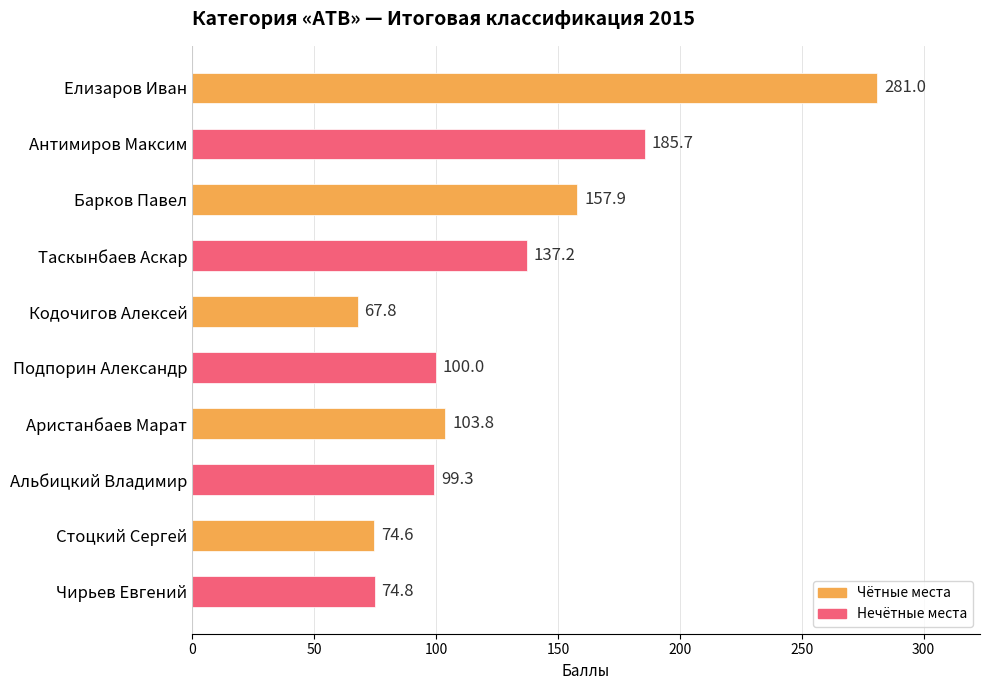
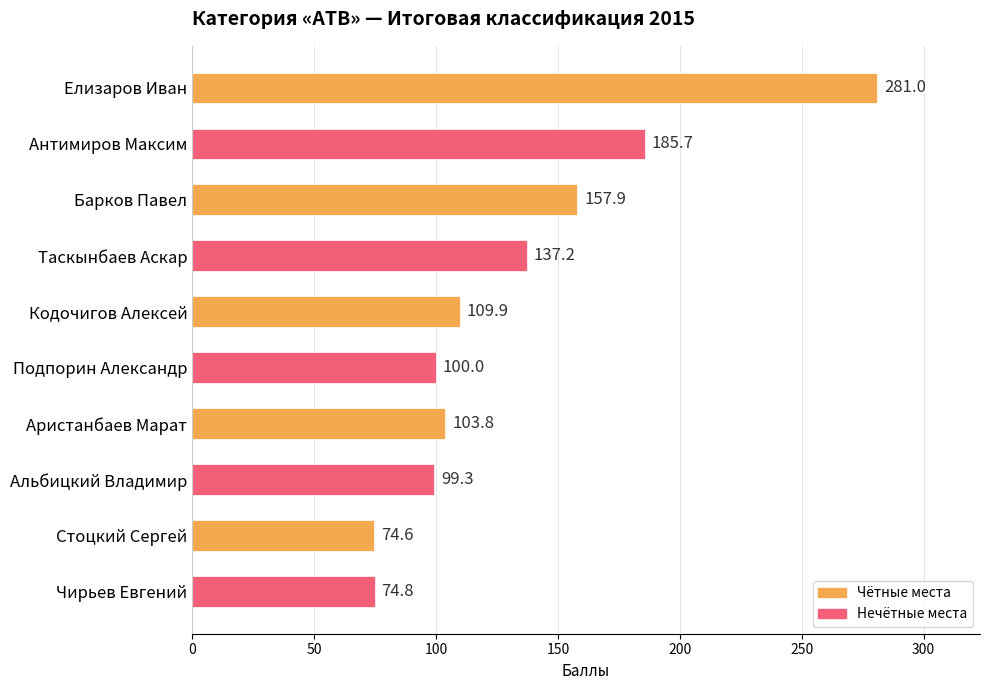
Кодочигов Алексей: 67.8 -> 109.9
